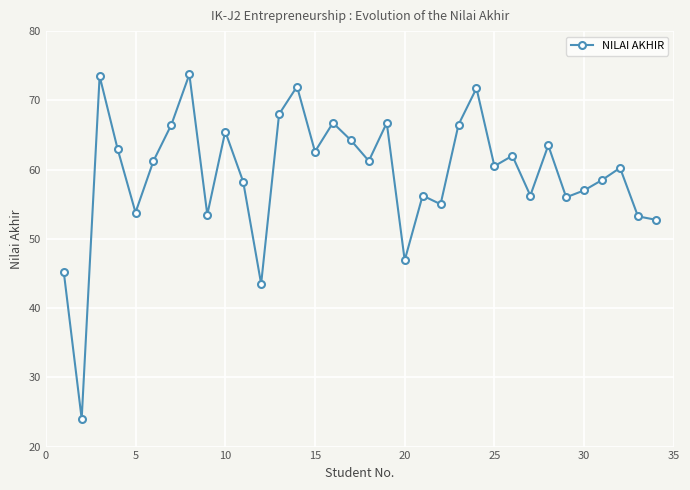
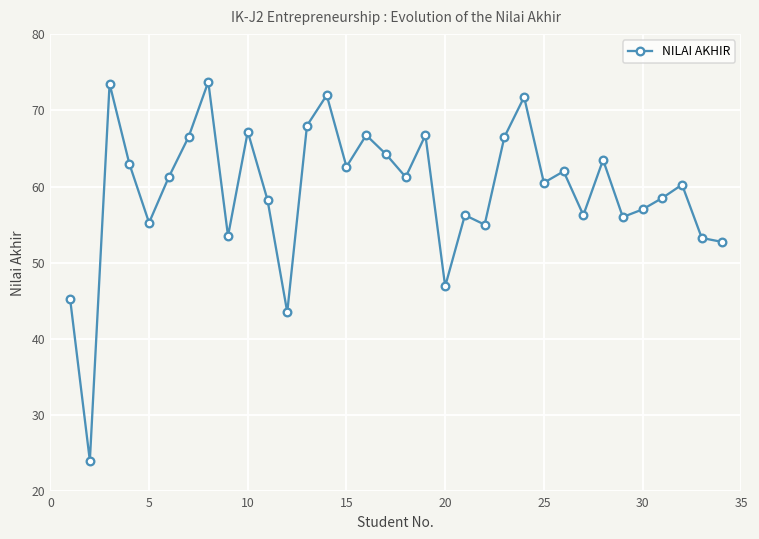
5: 54 -> 55
10: 66 -> 67
